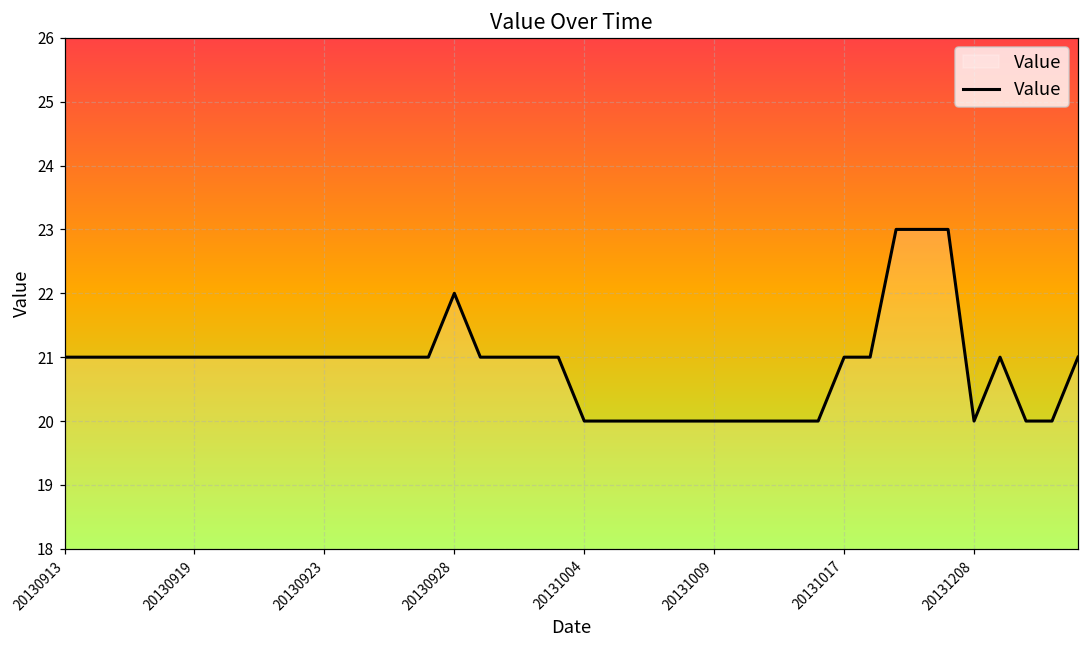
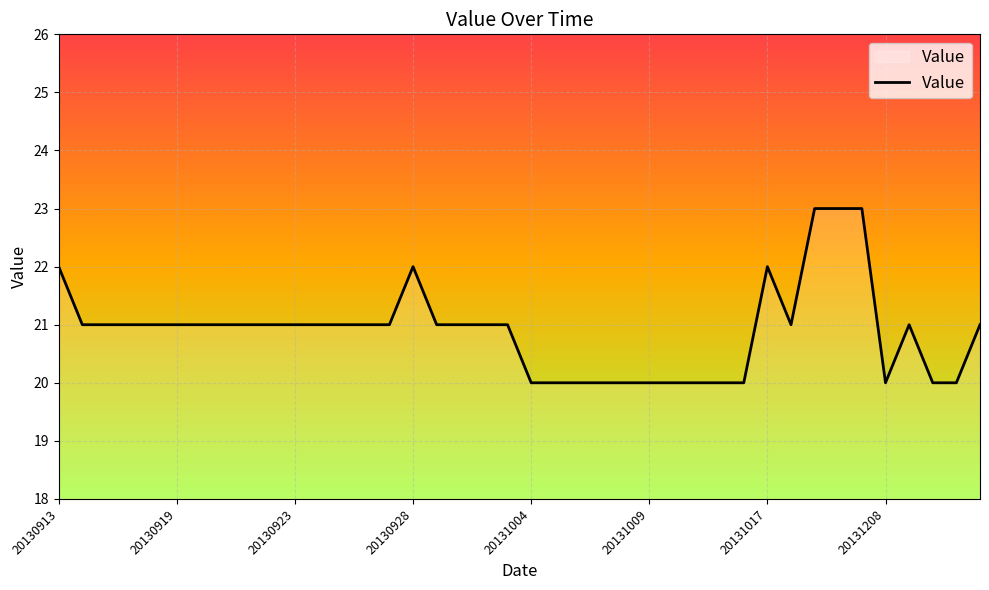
20130913: 21 -> 22
20131017: 21 -> 22
